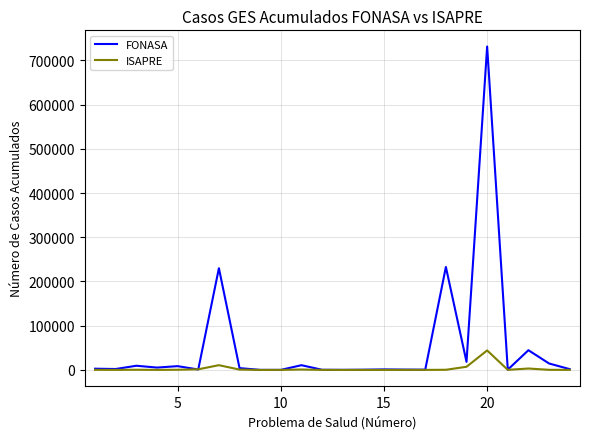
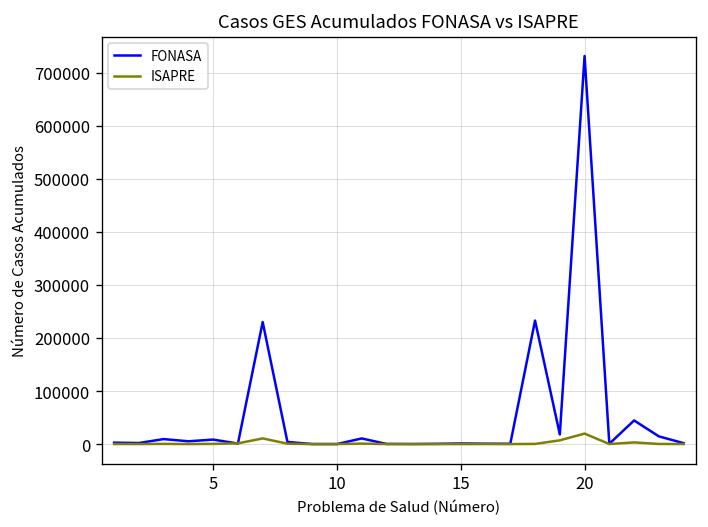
ISAPRE, 20: 40000 -> 20000
